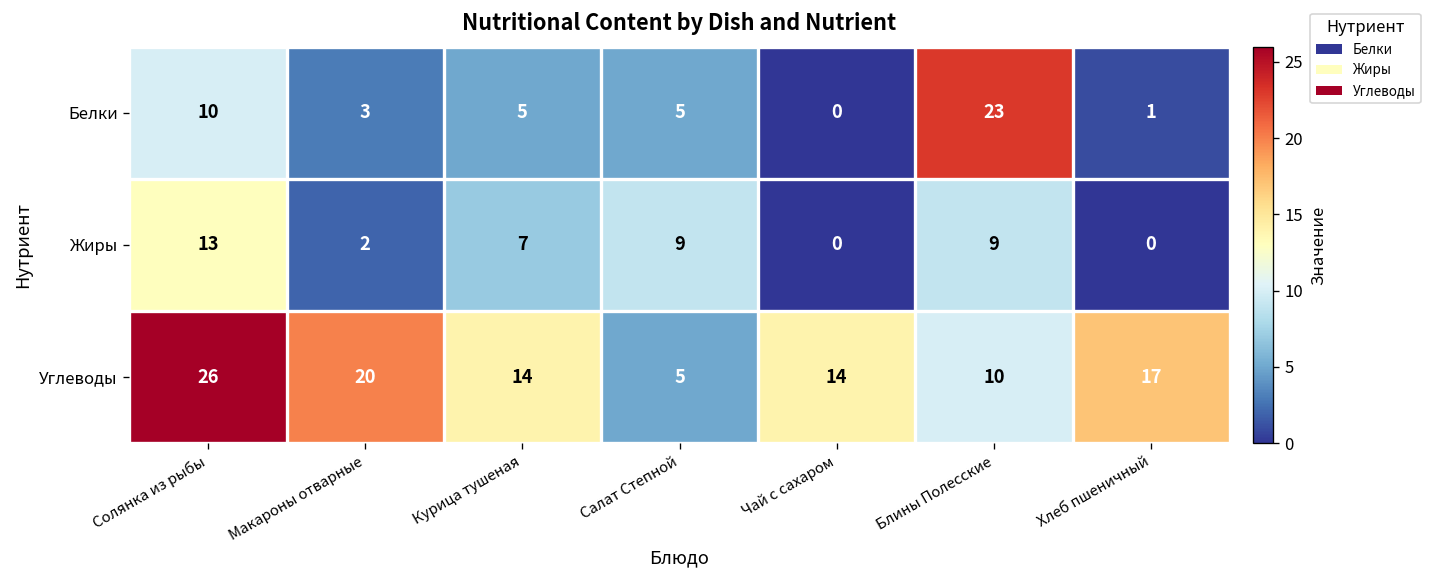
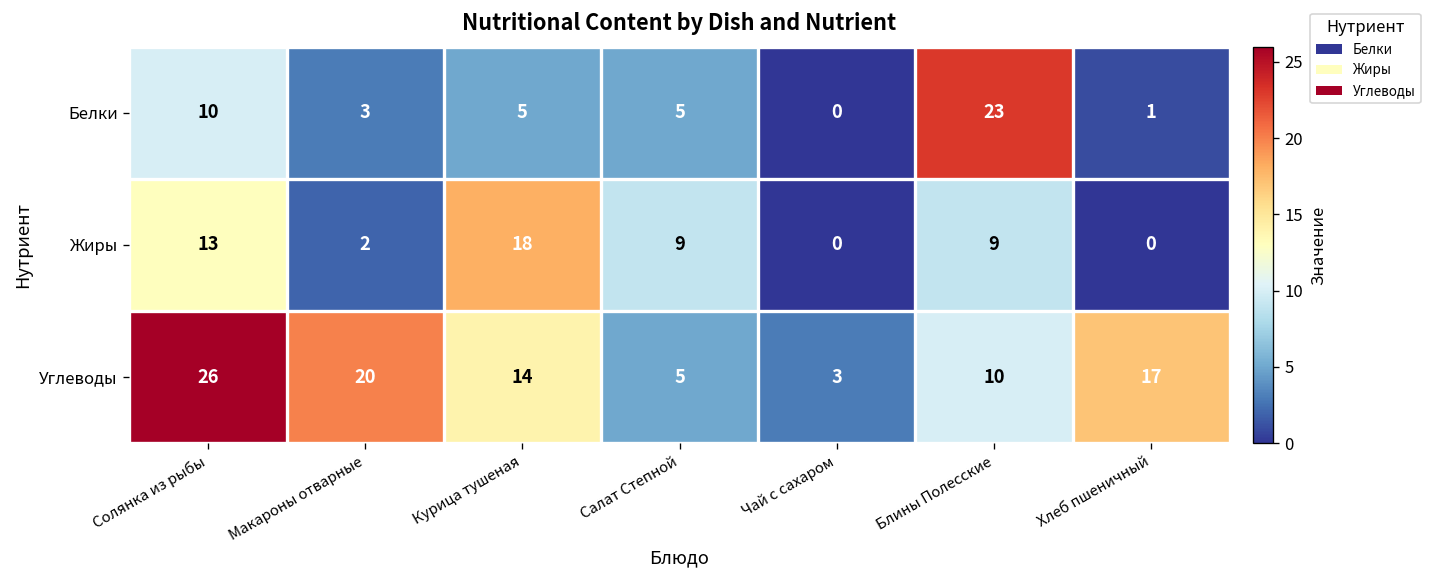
Жиры, Курица тушеная: 7 -> 18
Углеводы, Чай с сахаром: 14 -> 3
